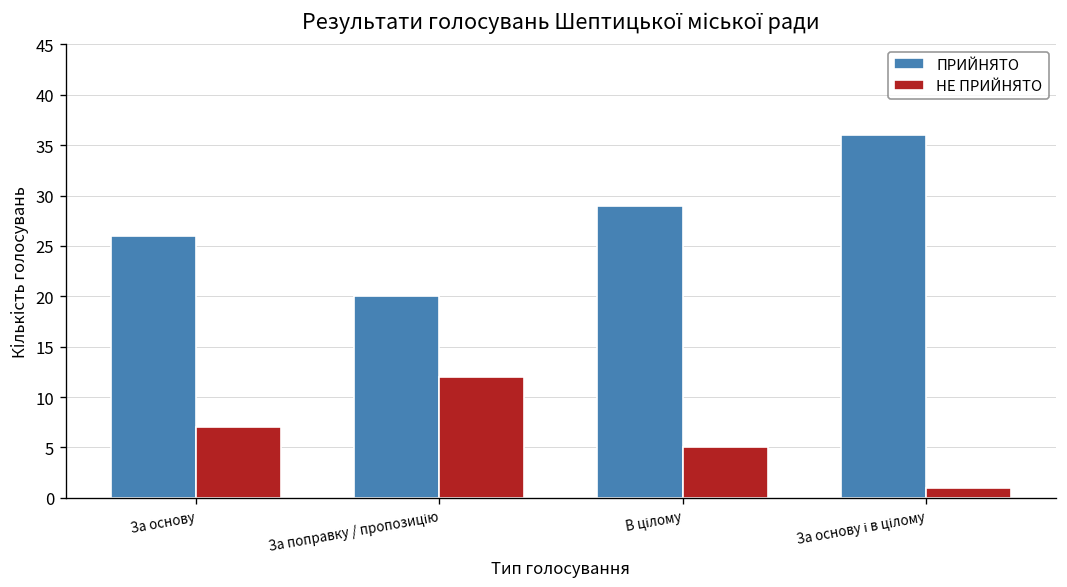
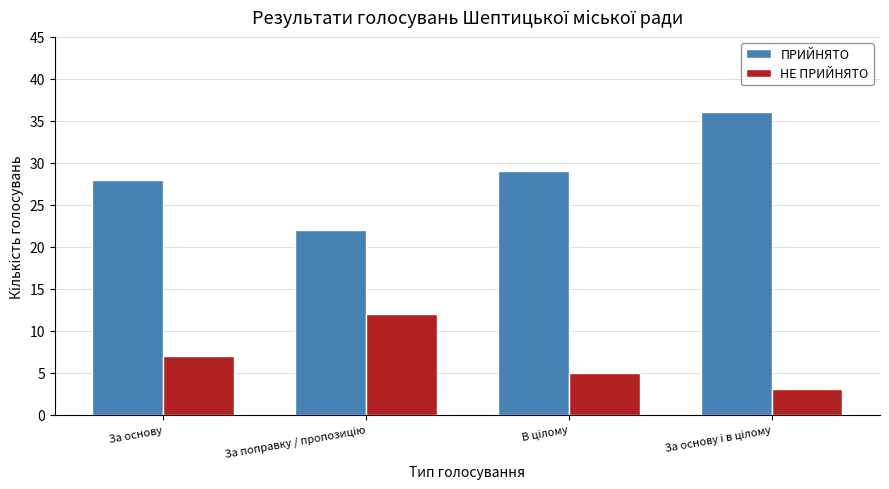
ПРИЙНЯТО, За основу: 26 -> 28
ПРИЙНЯТО, За поправку / пропозицію: 20 -> 22
НЕ ПРИЙНЯТО, За основу і в цілому: 1 -> 3
